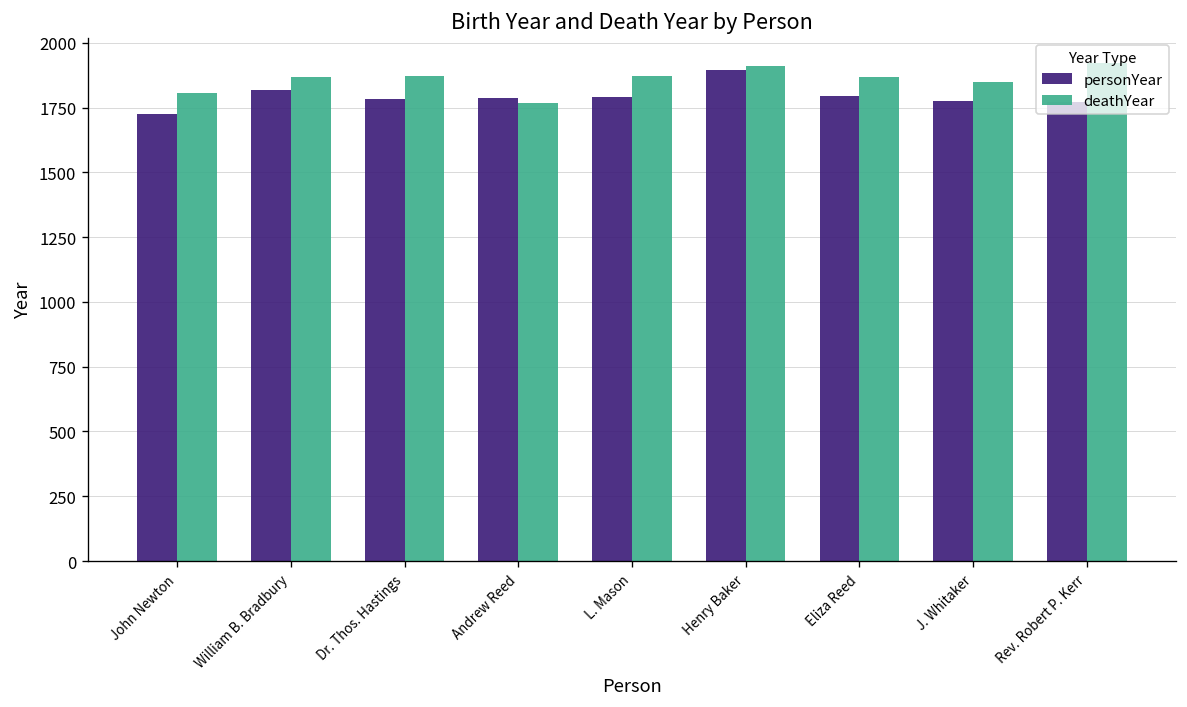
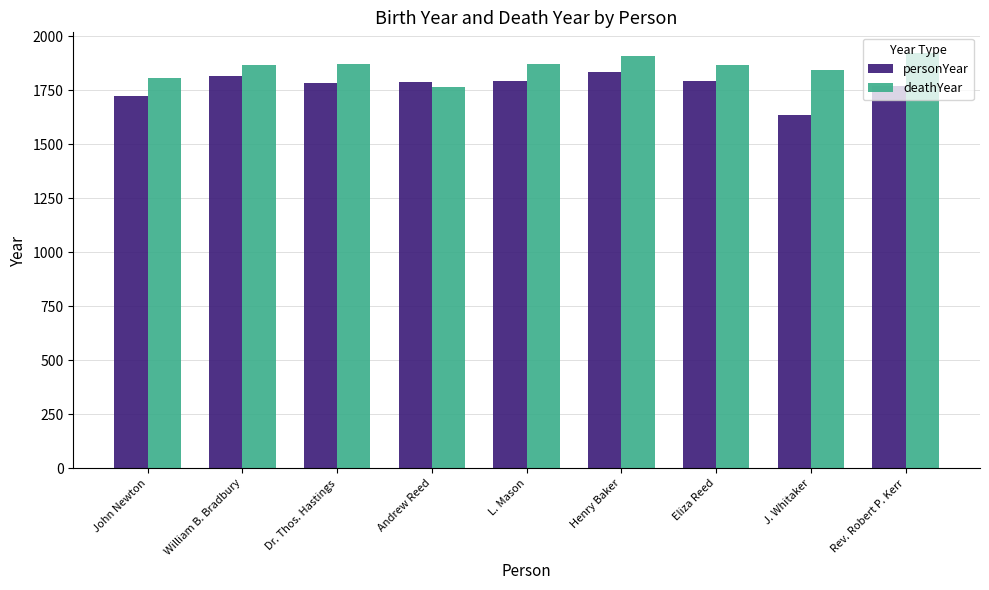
personYear, Henry Baker: 1900 -> 1840
personYear, J. Whitaker: 1780 -> 1640
